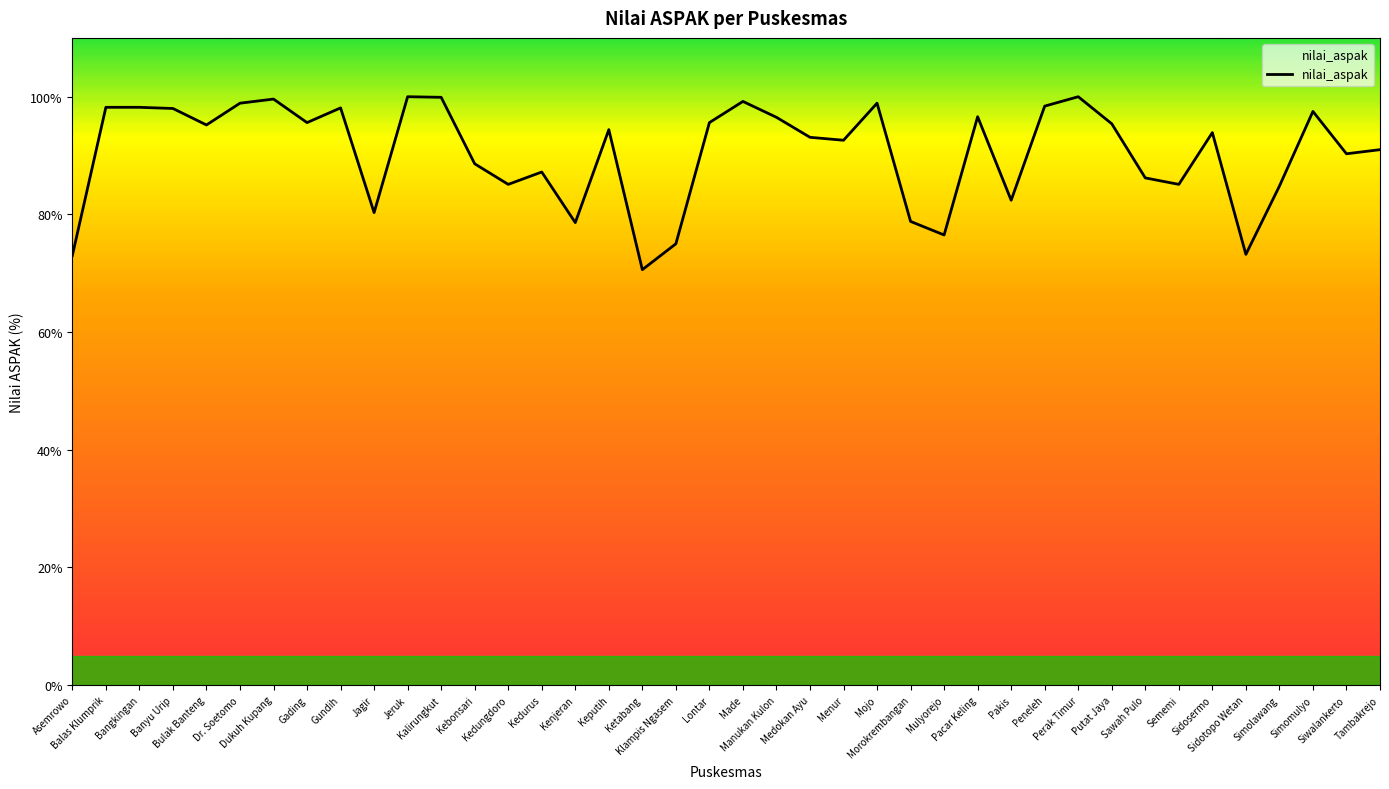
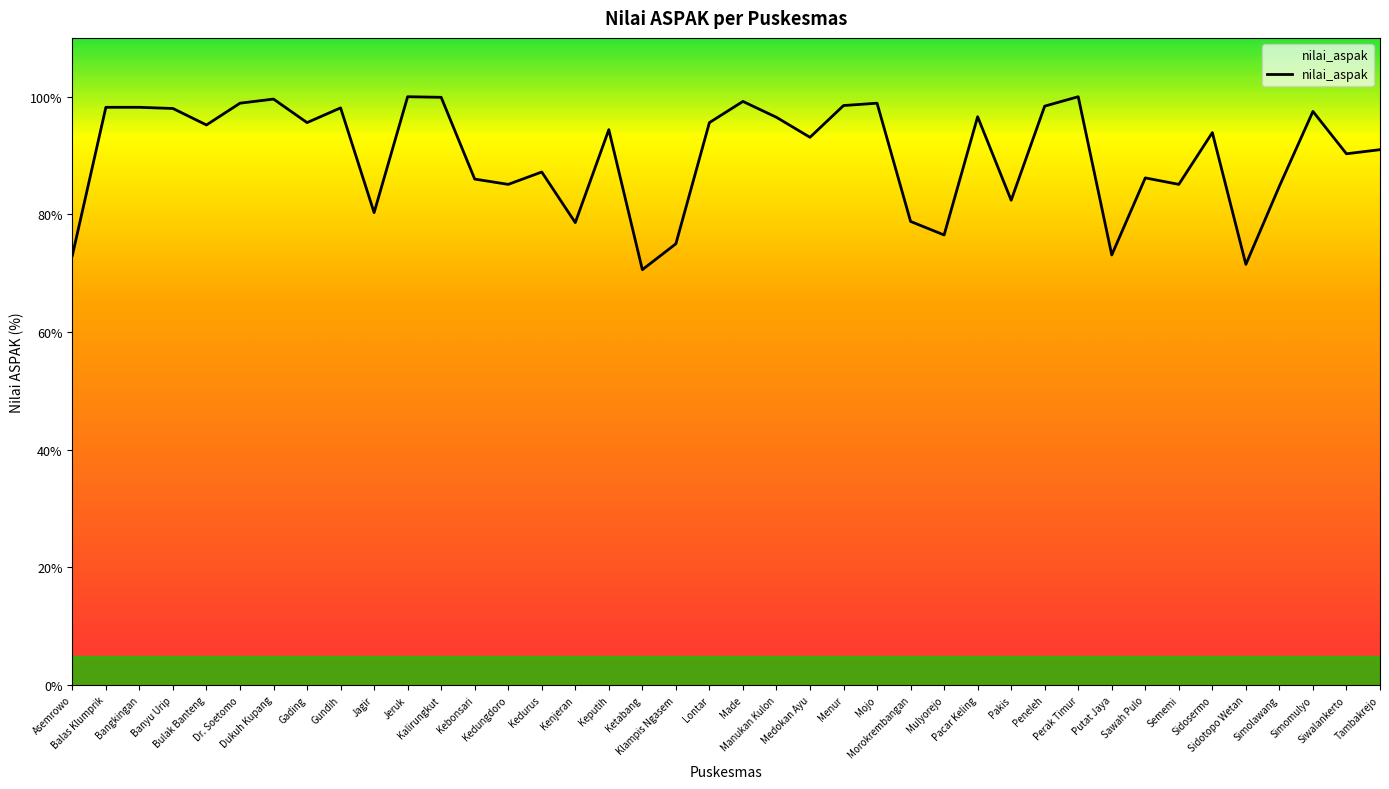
Kebonsari: 89% -> 86%
Menur: 93% -> 99%
Putat Jaya: 95% -> 73%
Sidotopo Wetan: 73% -> 72%
